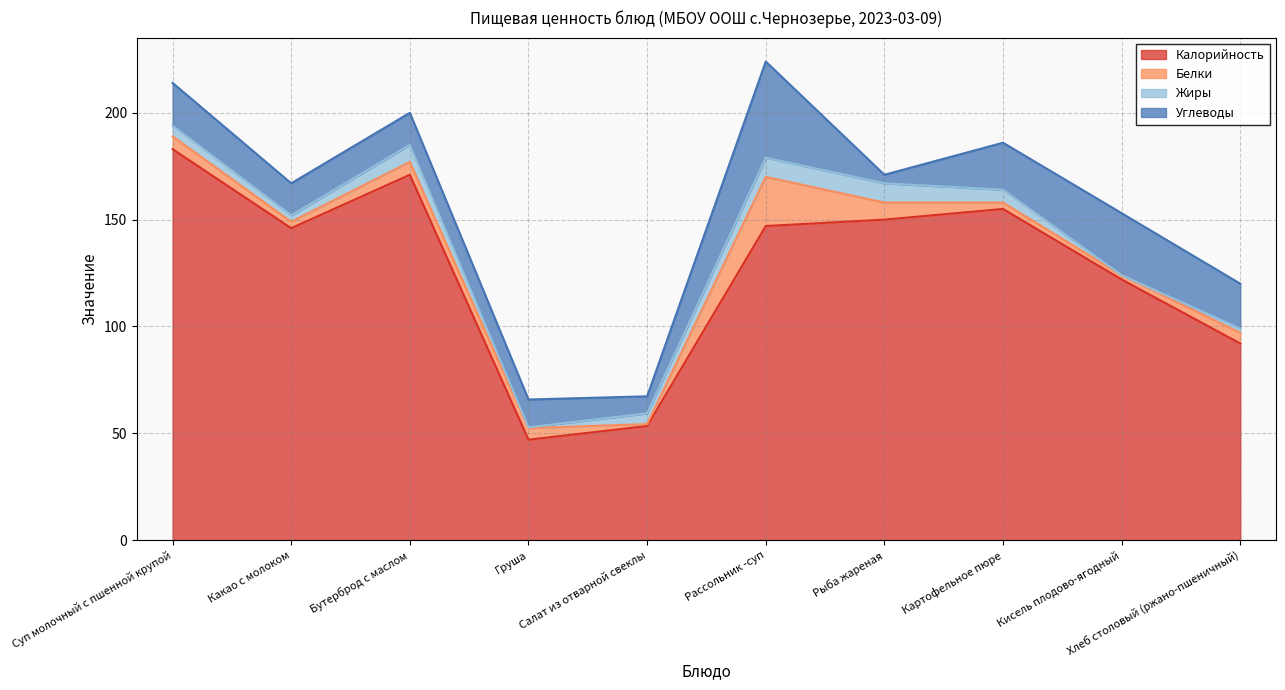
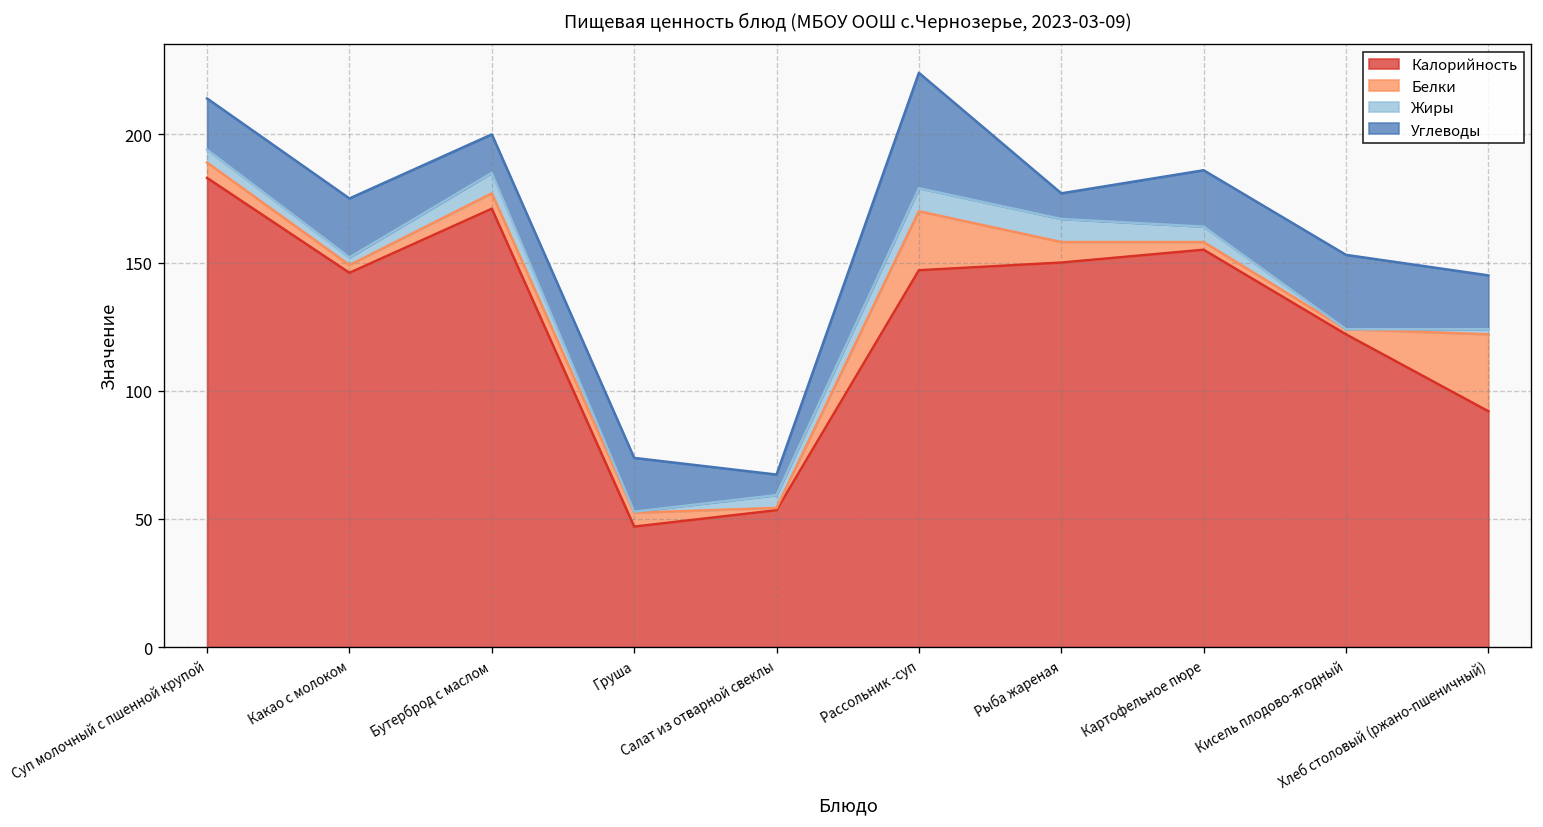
Углеводы, Какао с молоком: 15 -> 23
Углеводы, Груша: 13 -> 21
Углеводы, Рыба жареная: 4 -> 10
Белки, Хлеб столовый (ржано-пшеничный): 5 -> 30
